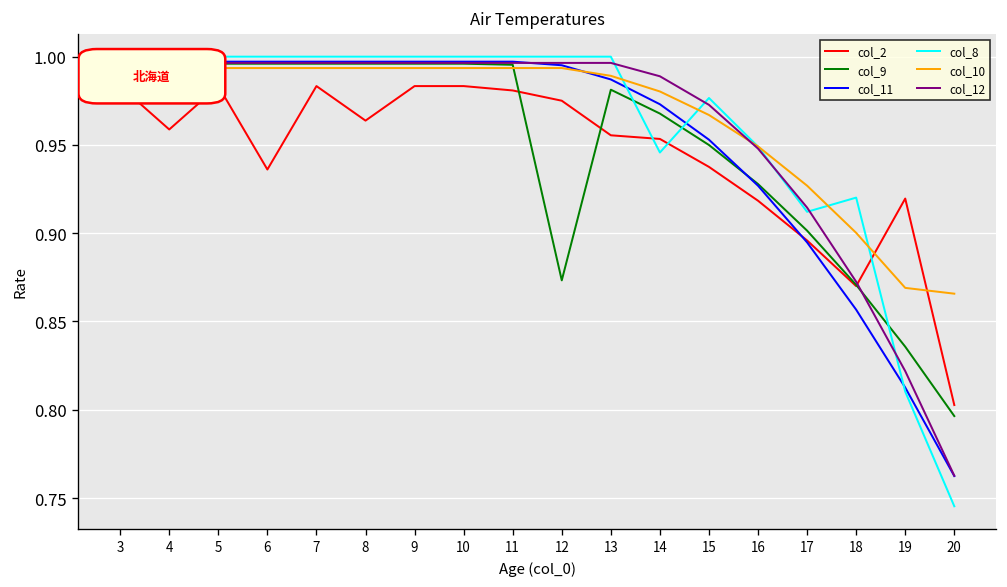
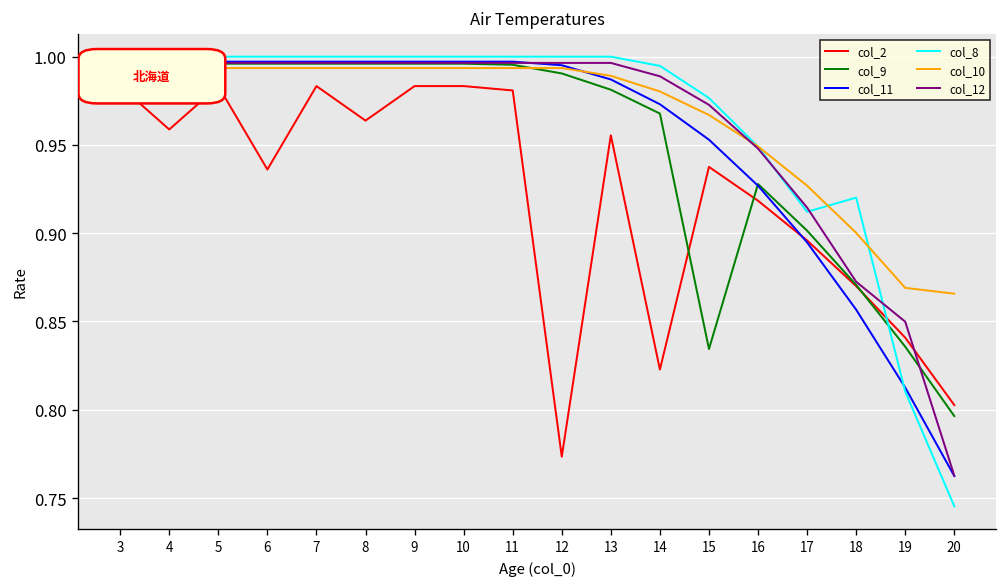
col_2, 12: 0.975 -> 0.773
col_9, 12: 0.873 -> 0.991
col_2, 14: 0.953 -> 0.823
col_8, 14: 0.946 -> 0.995
col_9, 15: 0.950 -> 0.834
col_2, 19: 0.920 -> 0.841
col_12, 19: 0.822 -> 0.850
